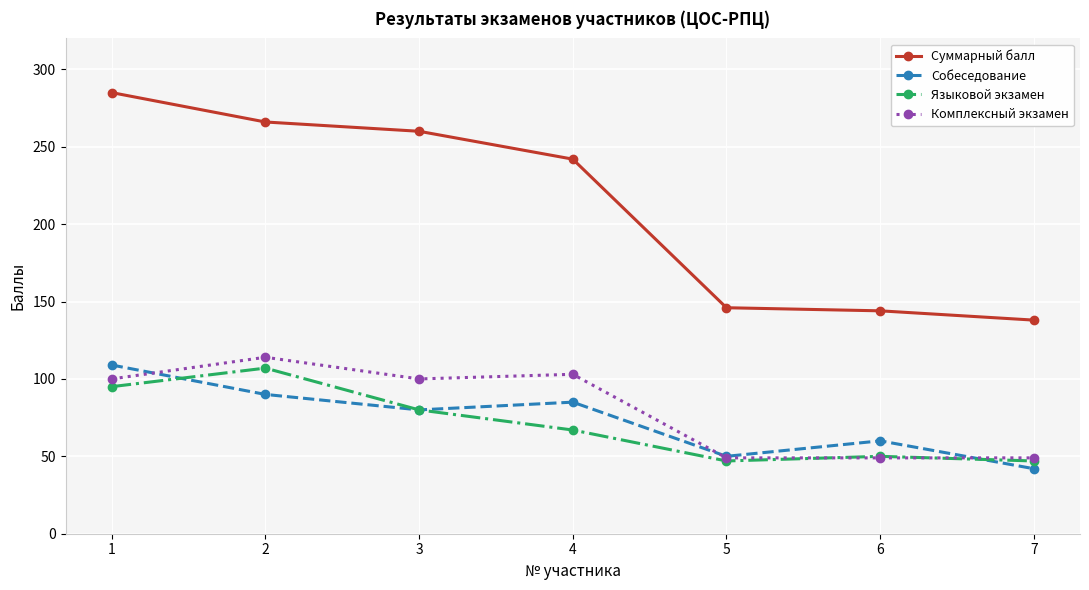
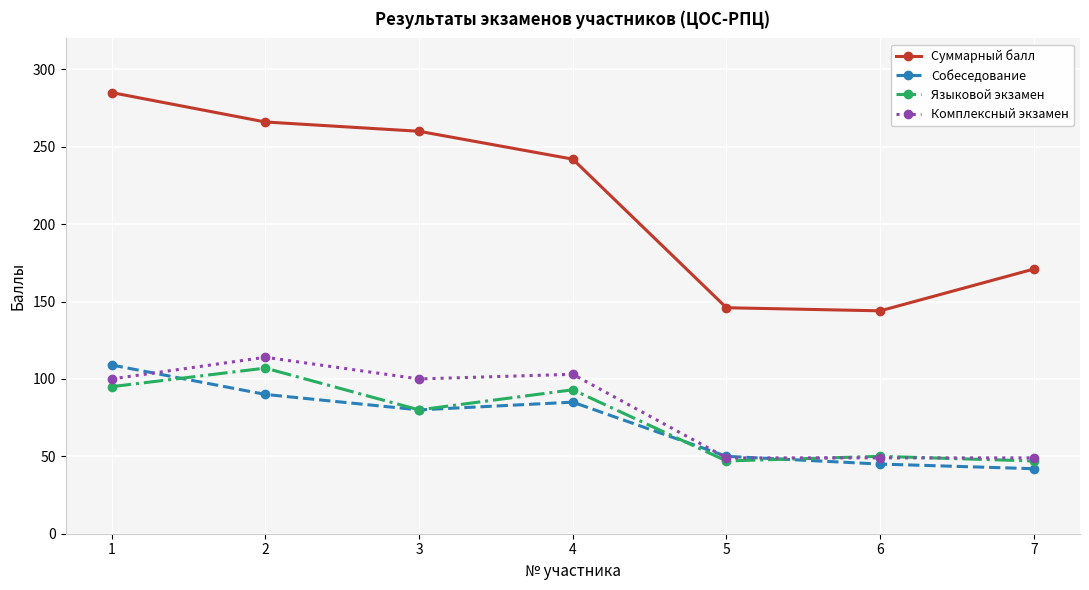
Языковой экзамен, 4: 67 -> 93
Собеседование, 6: 60 -> 45
Суммарный балл, 7: 138 -> 171
